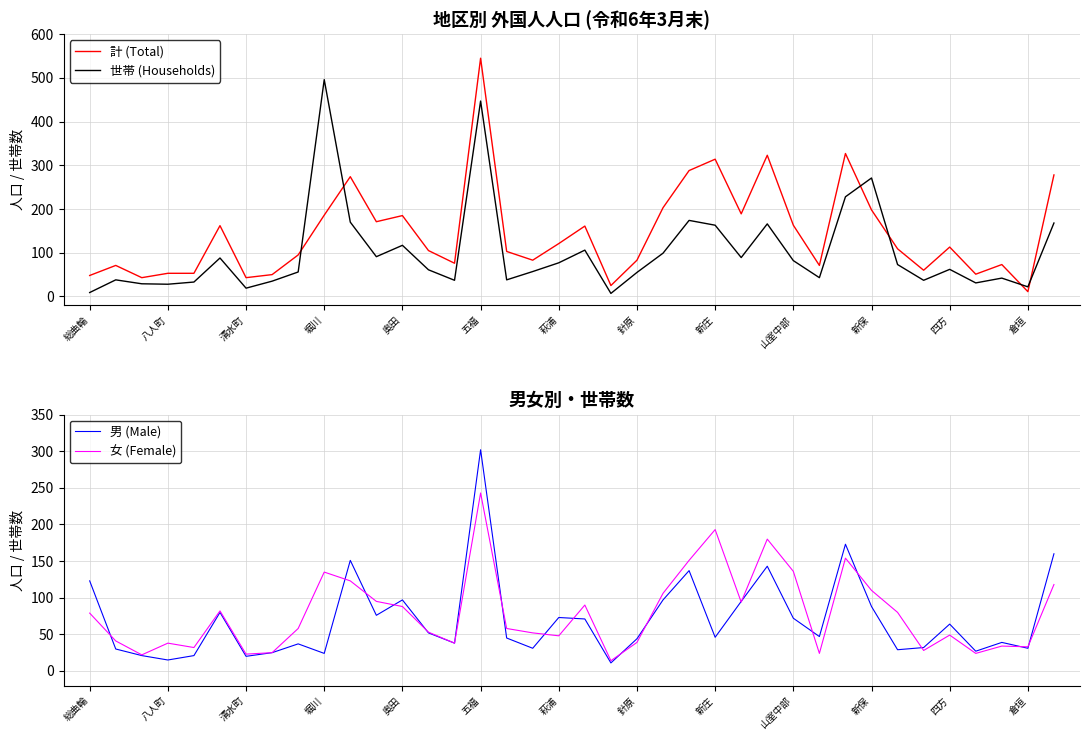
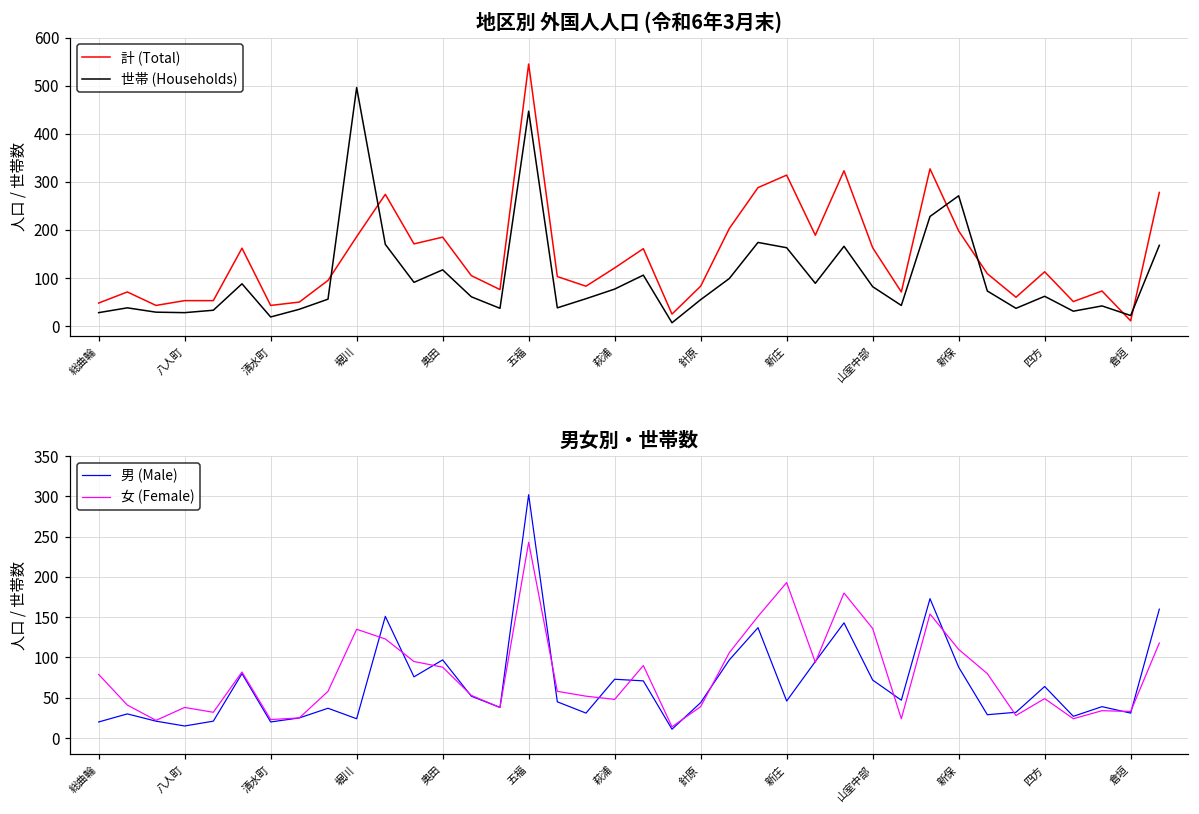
地区別 外国人人口 (令和6年3月末), 世帯 (Households), 総曲輪: 10 -> 30
男女別・世帯数, 男 (Male), 総曲輪: 120 -> 20
